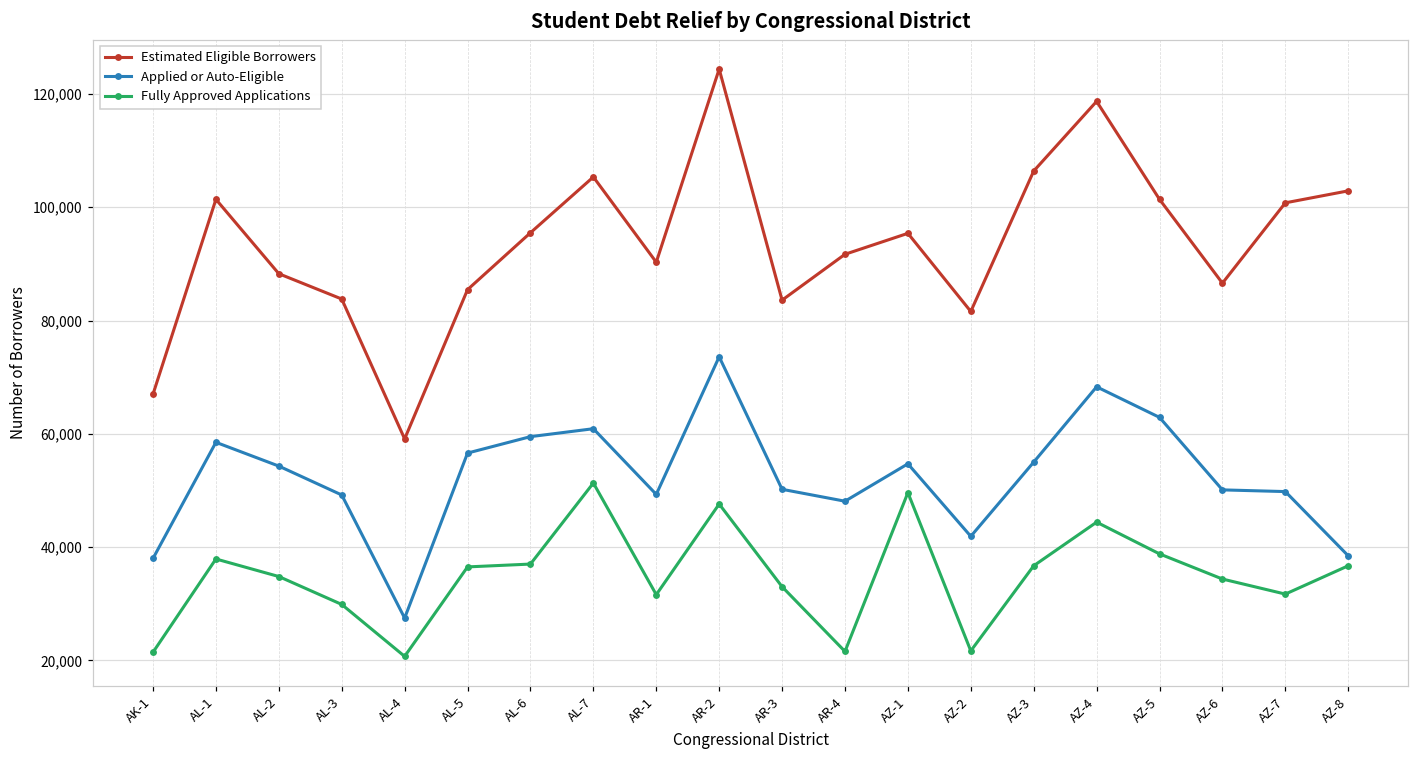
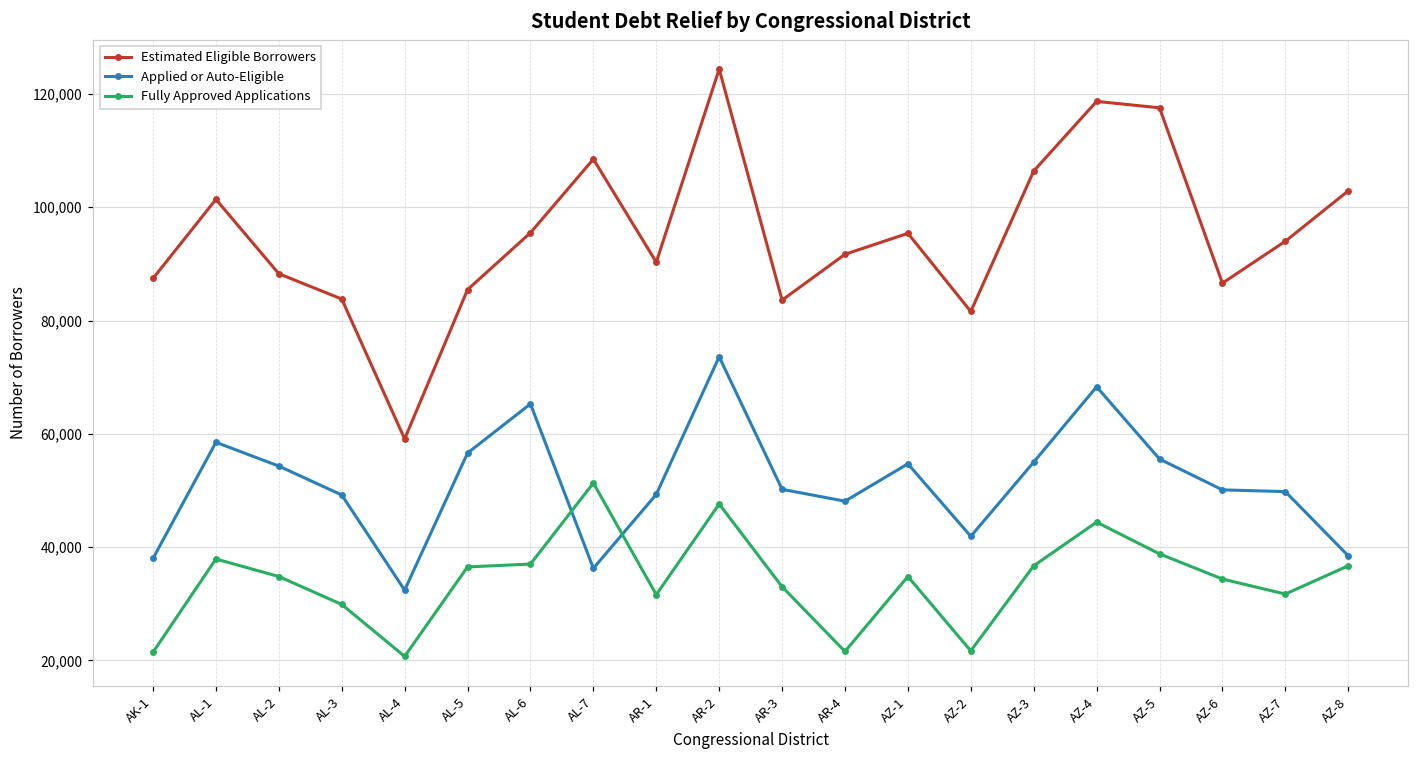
Estimated Eligible Borrowers, AK-1: 67,000 -> 87,000
Applied or Auto-Eligible, AL-4: 27,000 -> 32,000
Applied or Auto-Eligible, AL-6: 60,000 -> 65,000
Estimated Eligible Borrowers, AL-7: 105,000 -> 109,000
Applied or Auto-Eligible, AL-7: 61,000 -> 36,000
Fully Approved Applications, AZ-1: 50,000 -> 35,000
Estimated Eligible Borrowers, AZ-5: 101,000 -> 118,000
Applied or Auto-Eligible, AZ-5: 63,000 -> 56,000
Estimated Eligible Borrowers, AZ-7: 101,000 -> 94,000
